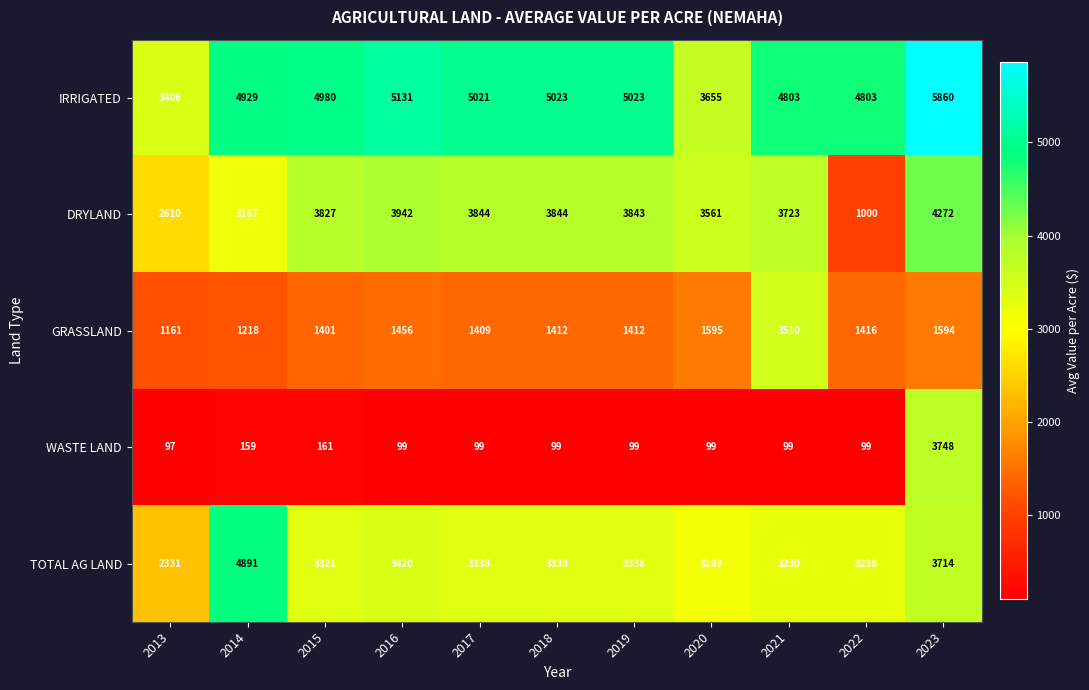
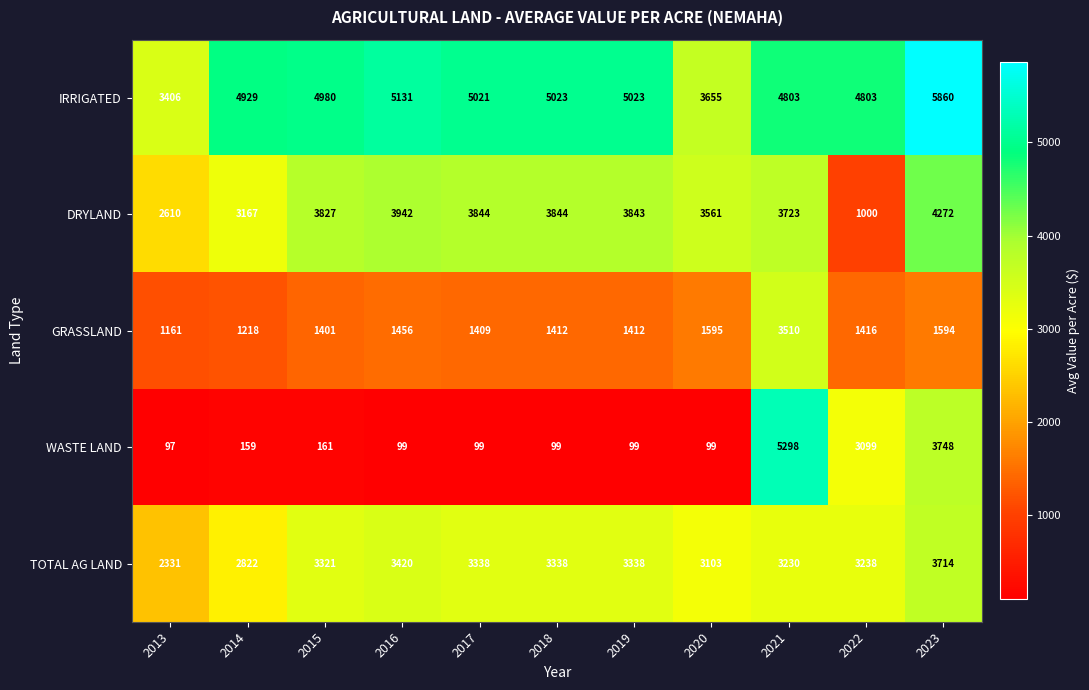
WASTE LAND, 2021: 99 -> 5298
WASTE LAND, 2022: 99 -> 3099
TOTAL AG LAND, 2014: 4891 -> 2822
